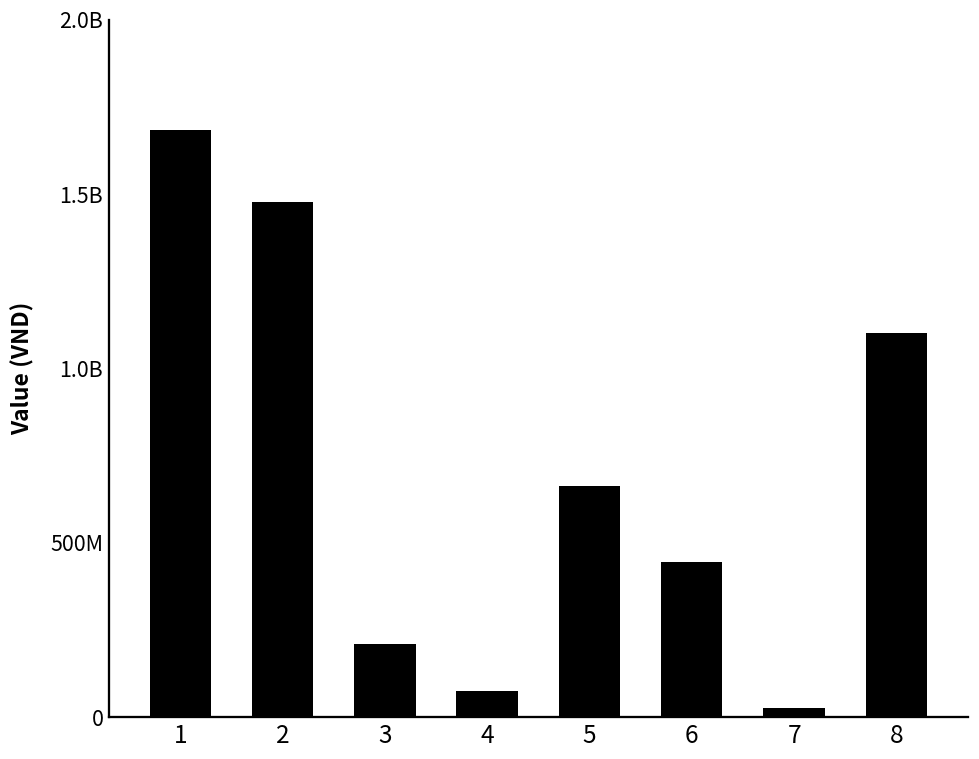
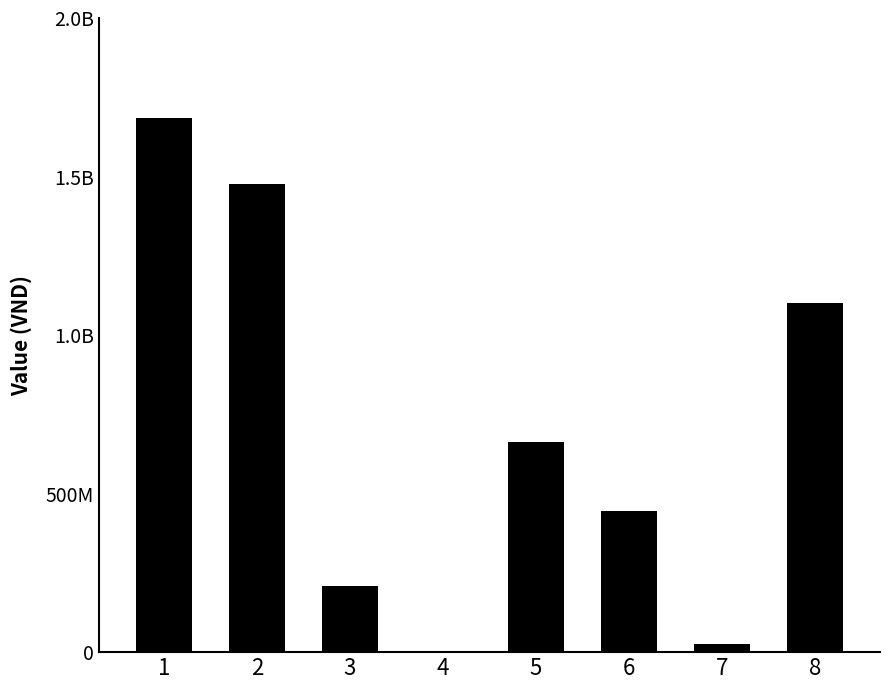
4: 80000000 -> 0
